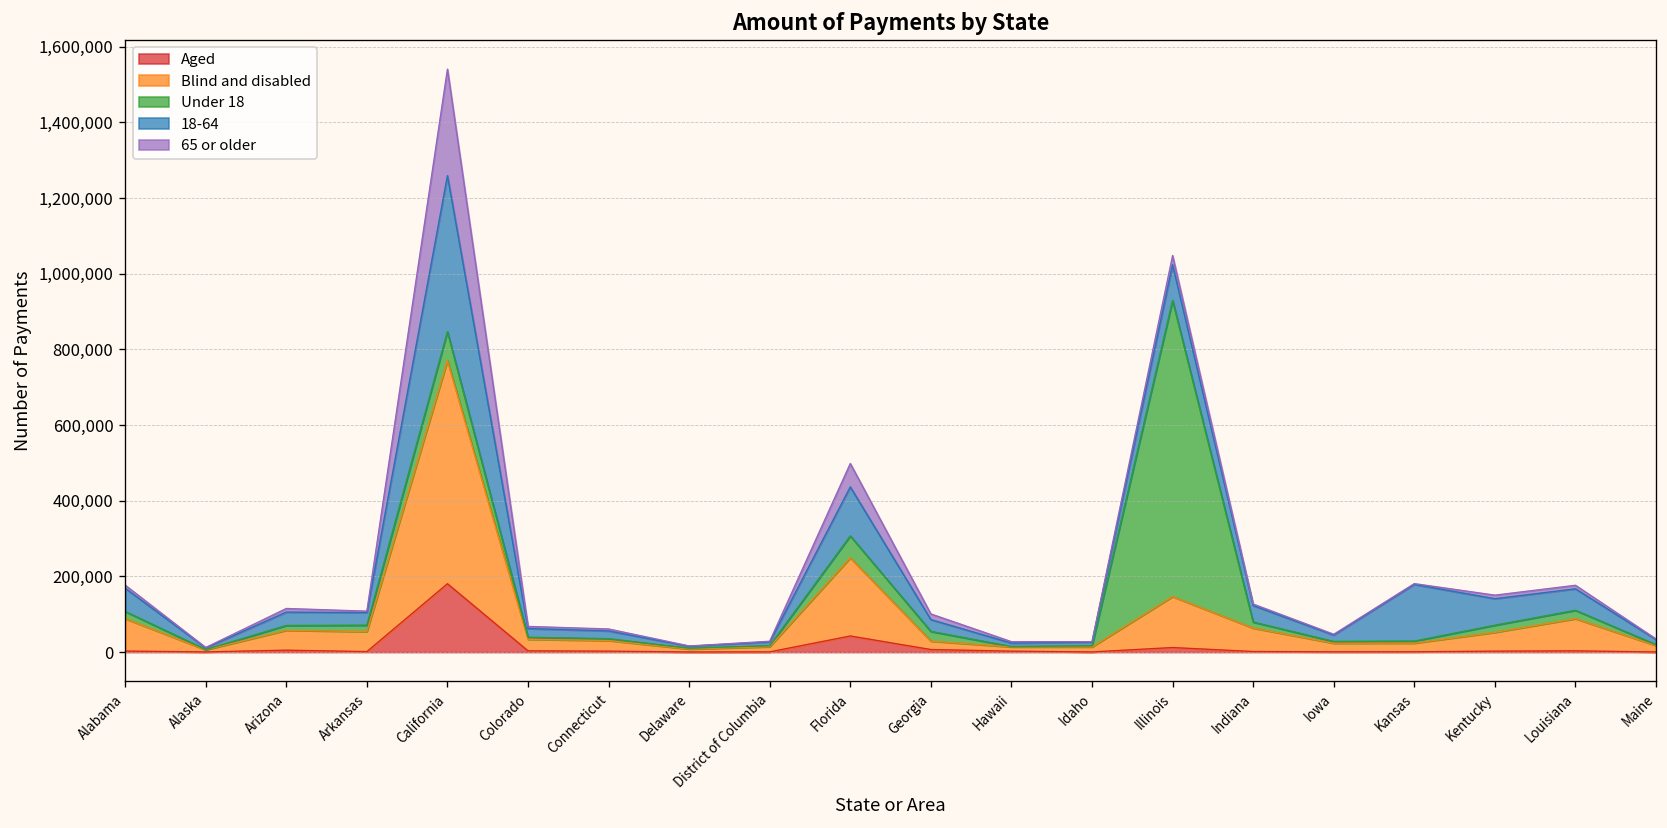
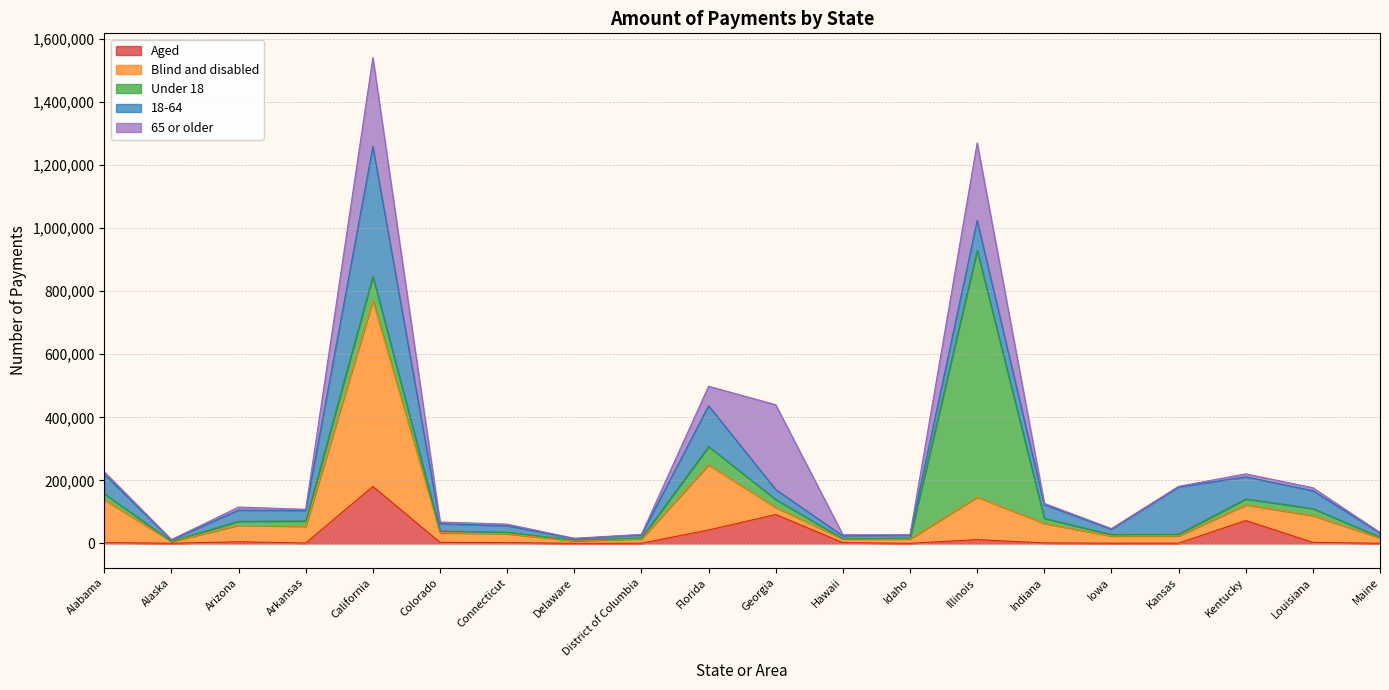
Blind and disabled, Alabama: 90,000 -> 140,000
Aged, Georgia: 10,000 -> 90,000
65 or older, Georgia: 10,000 -> 270,000
65 or older, Illinois: 20,000 -> 250,000
Aged, Kentucky: 0 -> 70,000
